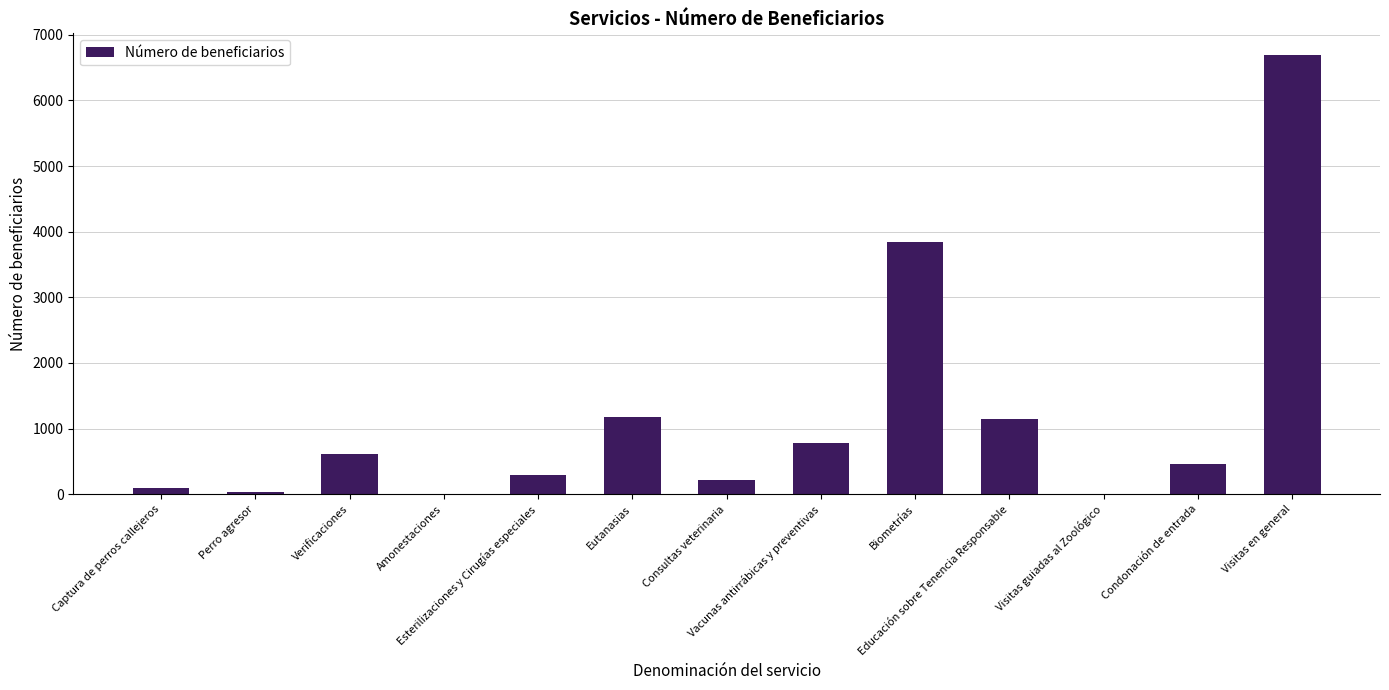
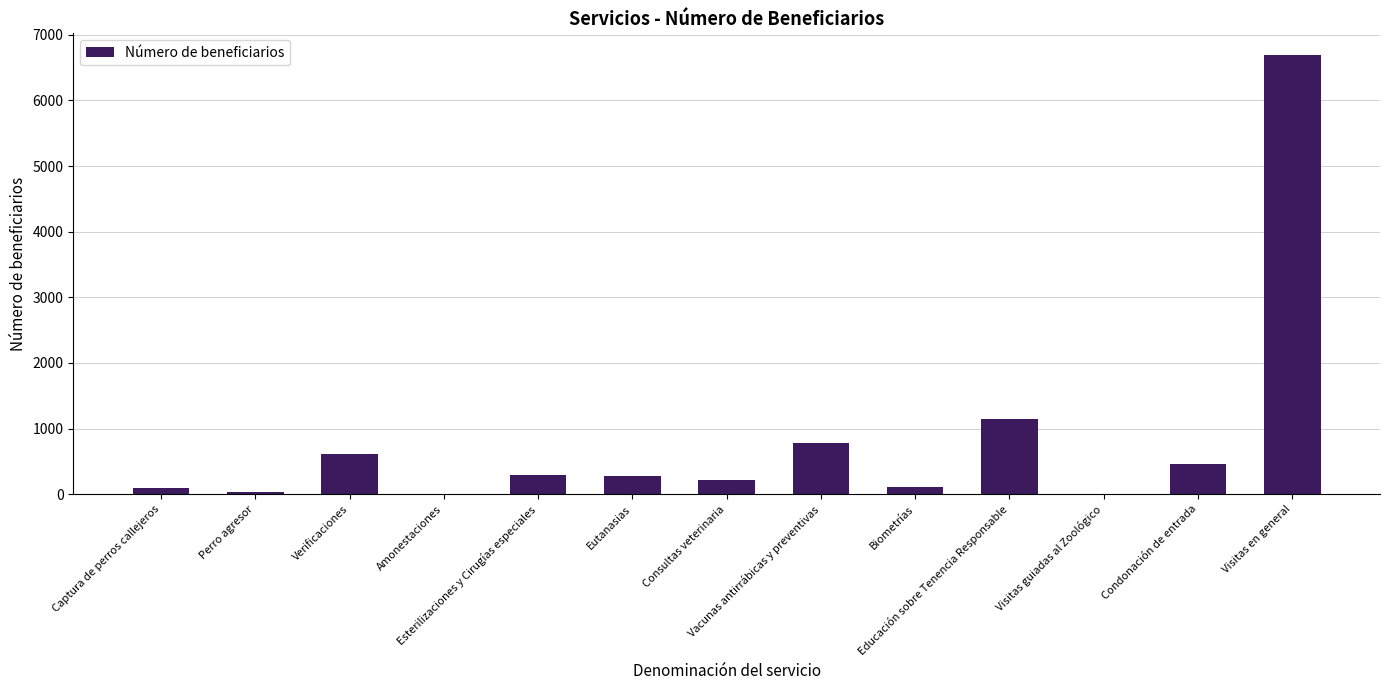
Eutanasias: 1200 -> 300
Biometrías: 3800 -> 100
